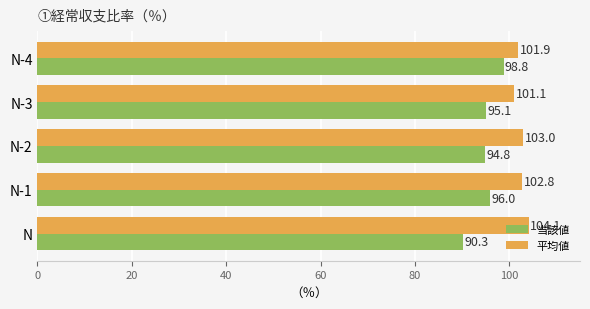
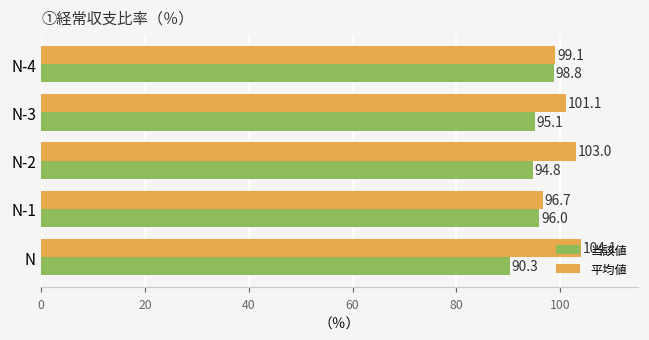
平均値, N-4: 101.9 -> 99.1
平均値, N-1: 102.8 -> 96.7
